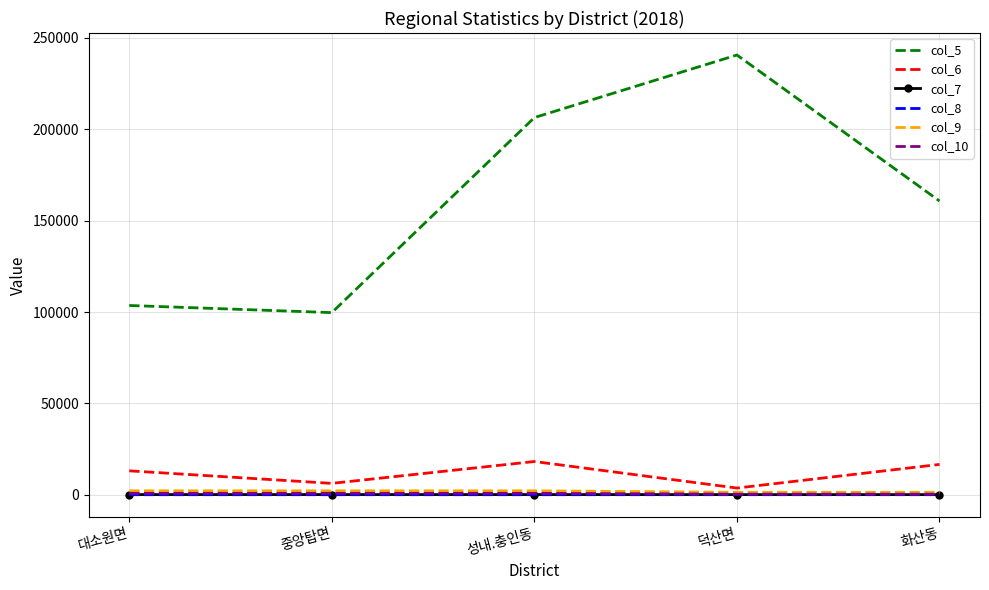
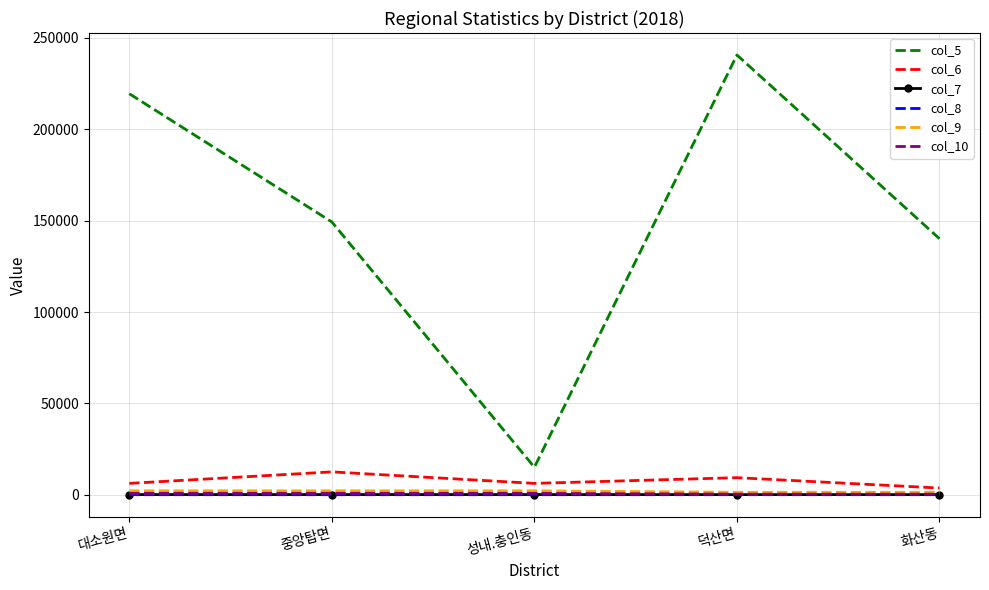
col_5, 대소원면: 104000 -> 219000
col_6, 대소원면: 13000 -> 6000
col_5, 중앙탑면: 100000 -> 149000
col_6, 중앙탑면: 6000 -> 13000
col_5, 성내.충인동: 206000 -> 15000
col_6, 성내.충인동: 18000 -> 6000
col_6, 덕산면: 4000 -> 9000
col_5, 화산동: 161000 -> 140000
col_6, 화산동: 17000 -> 4000
